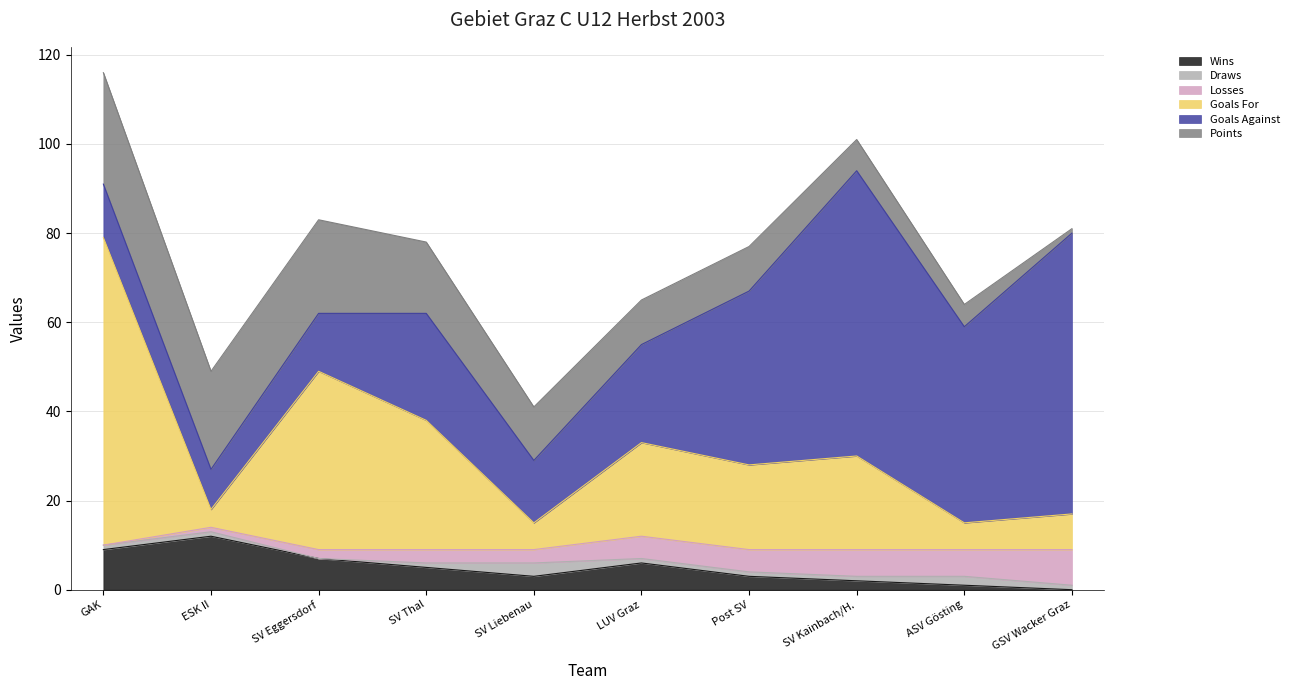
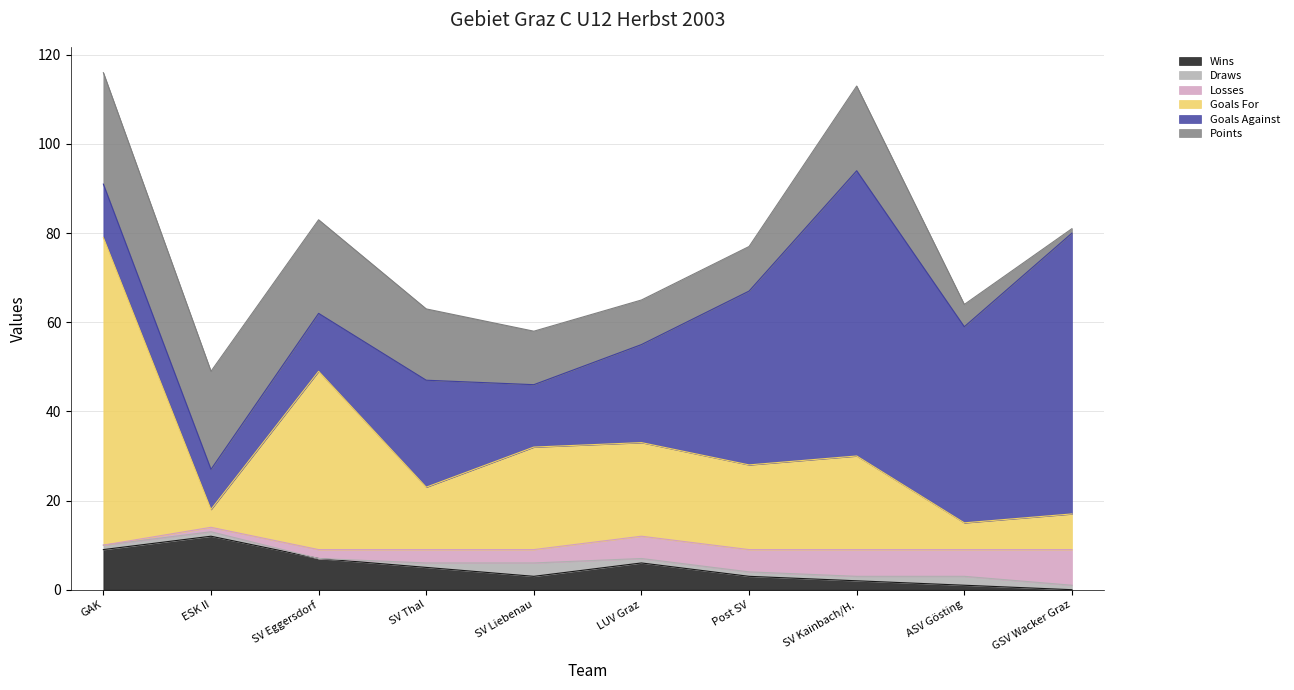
Goals For, SV Thal: 29 -> 14
Goals For, SV Liebenau: 6 -> 23
Points, SV Kainbach/H.: 7 -> 19
